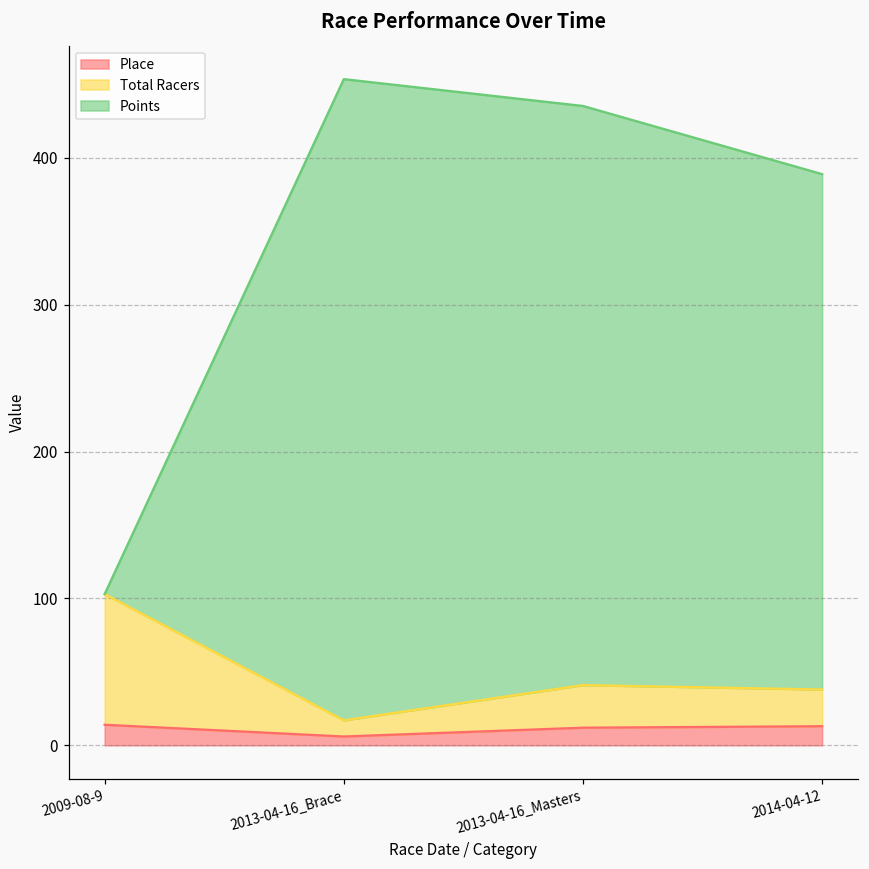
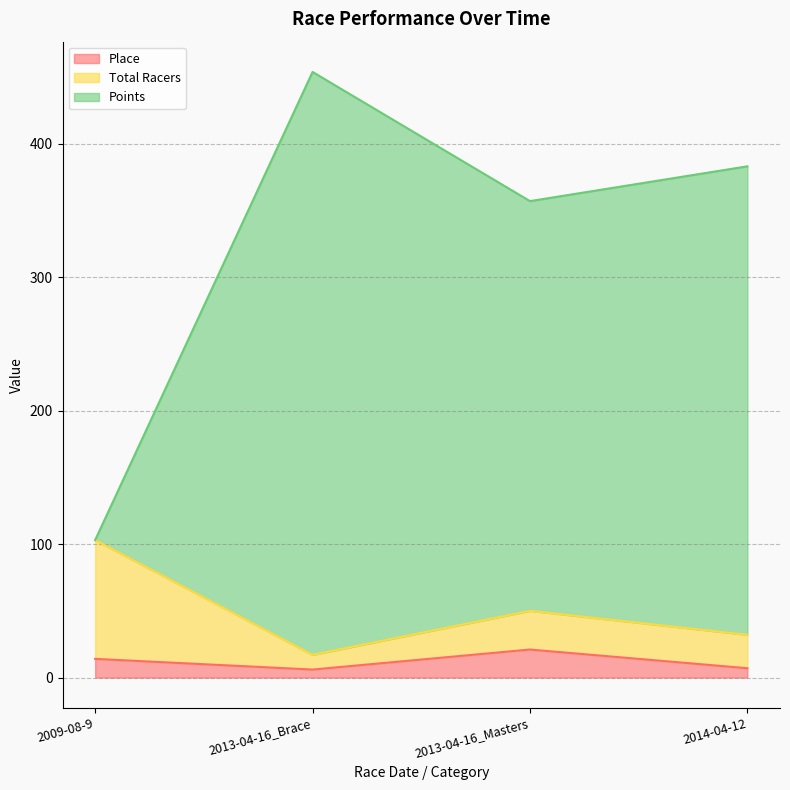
Place, 2013-04-16_Masters: 12 -> 21
Points, 2013-04-16_Masters: 394 -> 307
Place, 2014-04-12: 13 -> 7
